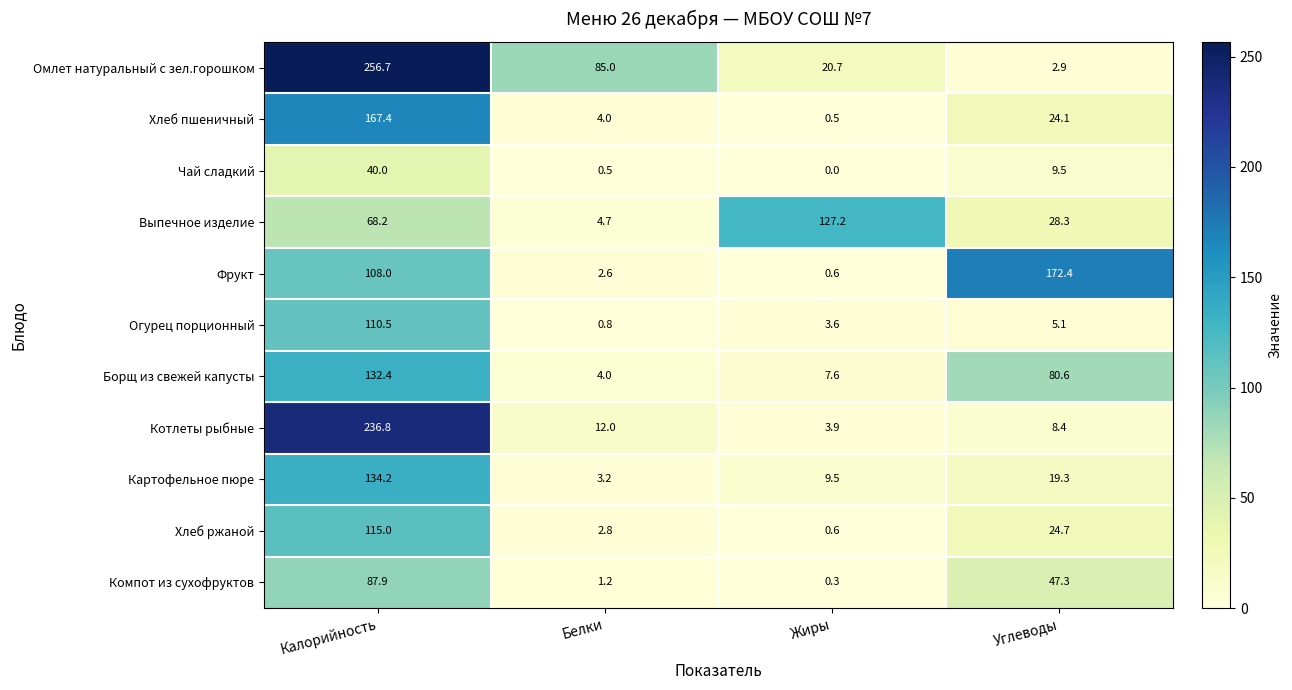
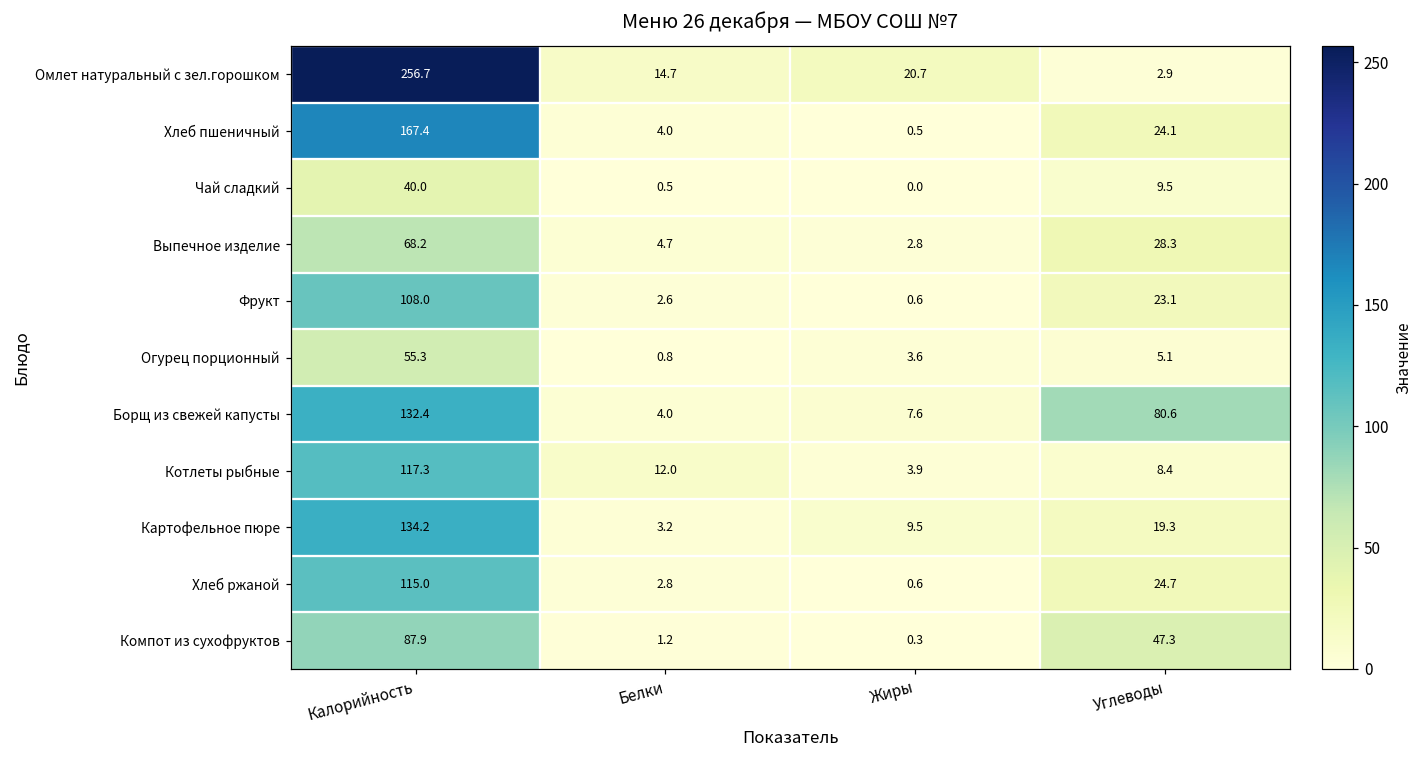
Омлет натуральный с зел.горошком, Белки: 85.0 -> 14.7
Выпечное изделие, Жиры: 127.2 -> 2.8
Фрукт, Углеводы: 172.4 -> 23.1
Огурец порционный, Калорийность: 110.5 -> 55.3
Котлеты рыбные, Калорийность: 236.8 -> 117.3
